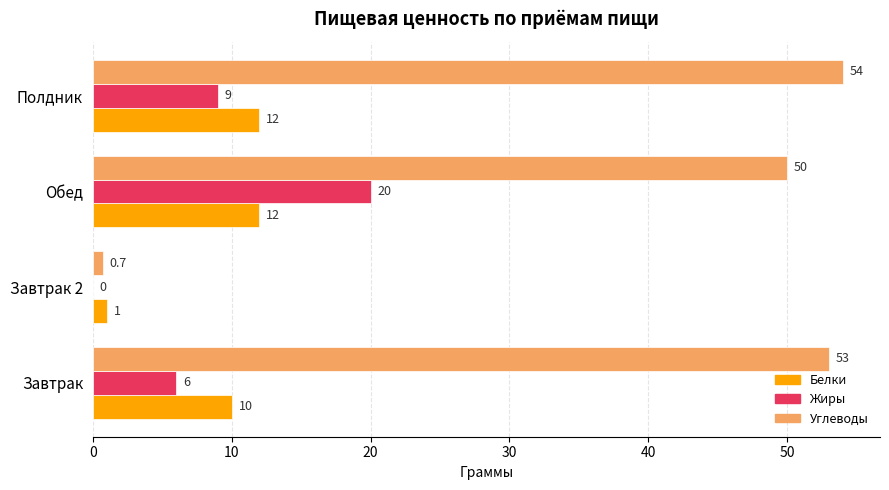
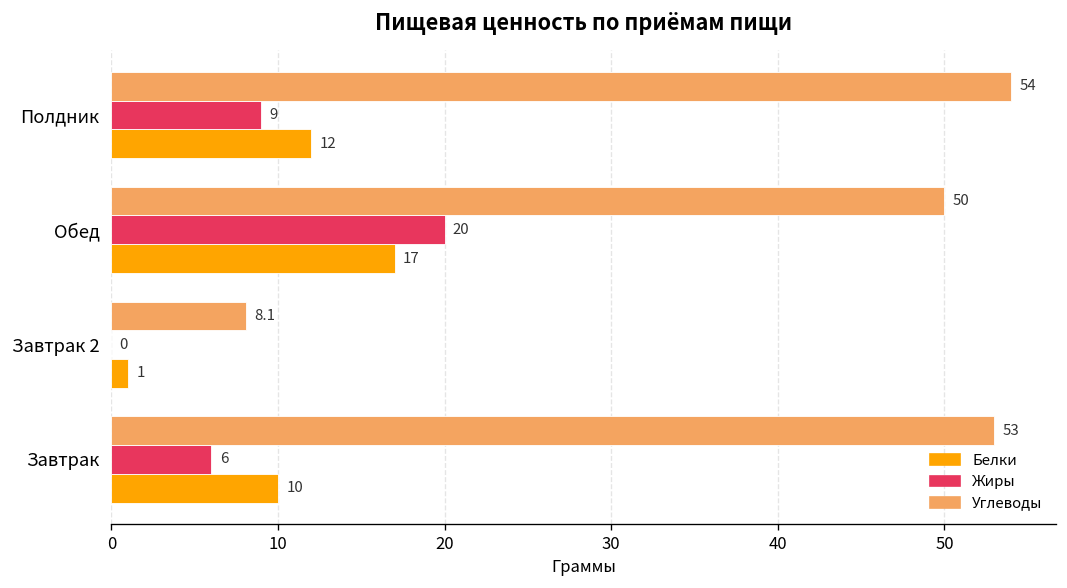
Белки, Обед: 12 -> 17
Углеводы, Завтрак 2: 0.7 -> 8.1
